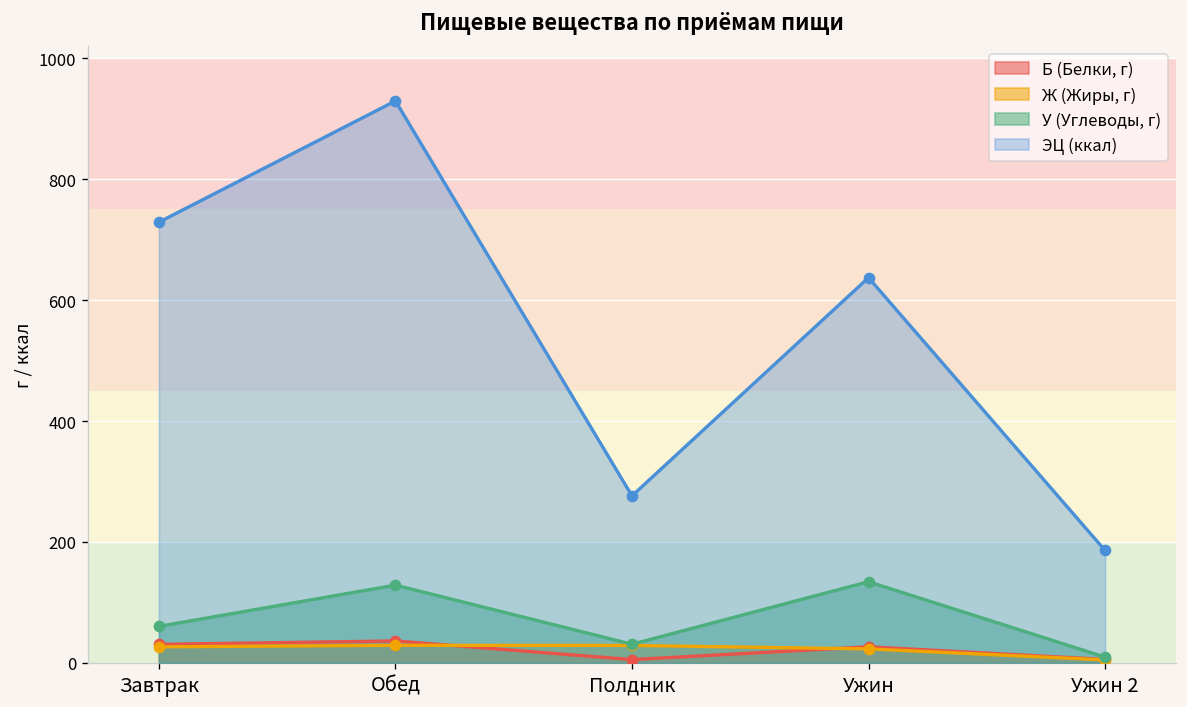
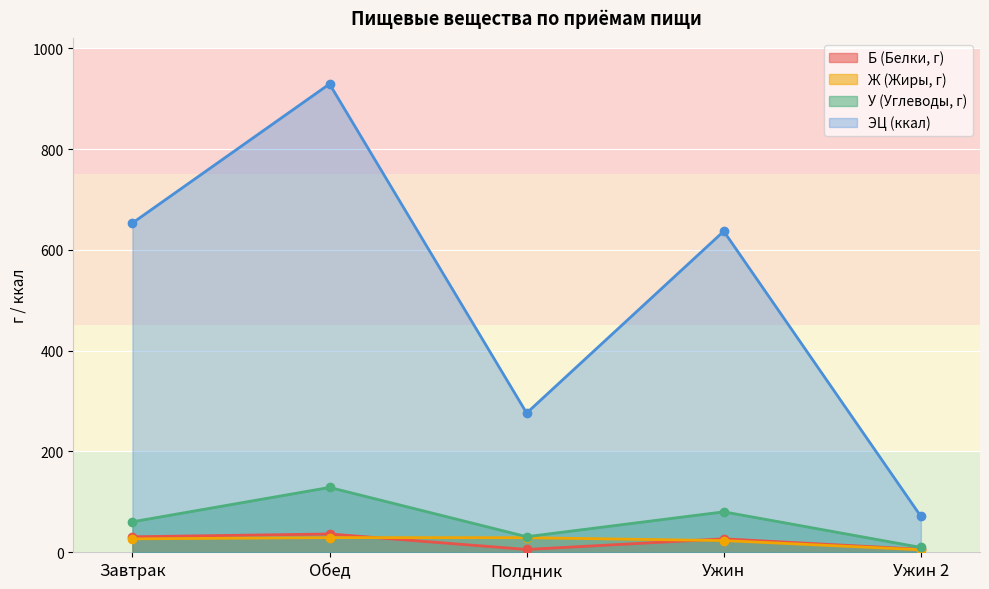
ЭЦ (ккал), Завтрак: 730 -> 650
У (Углеводы, г), Ужин: 130 -> 80
ЭЦ (ккал), Ужин 2: 190 -> 70
